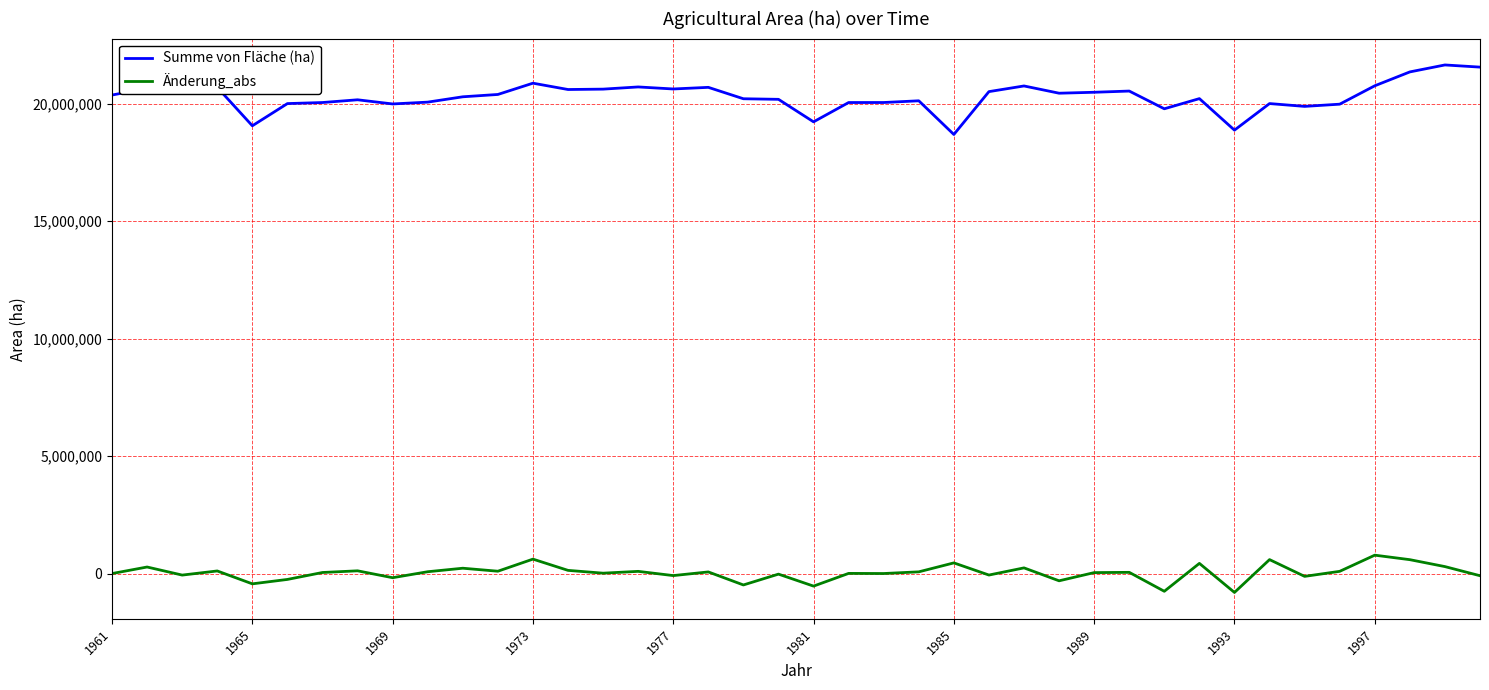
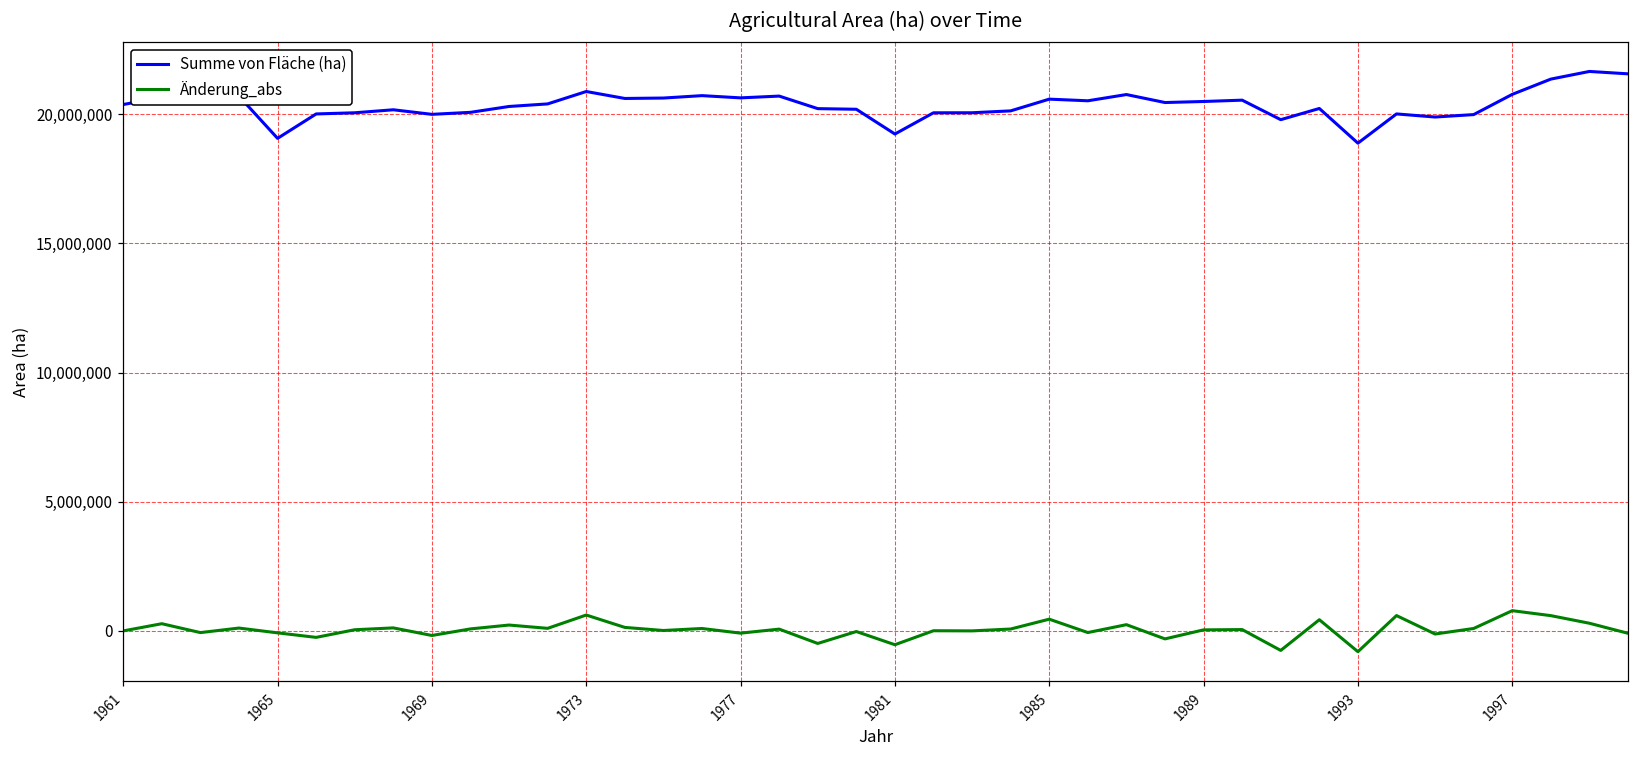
Änderung_abs, 1965: -400,000 -> -100,000
Summe von Fläche (ha), 1985: 18,700,000 -> 20,600,000
